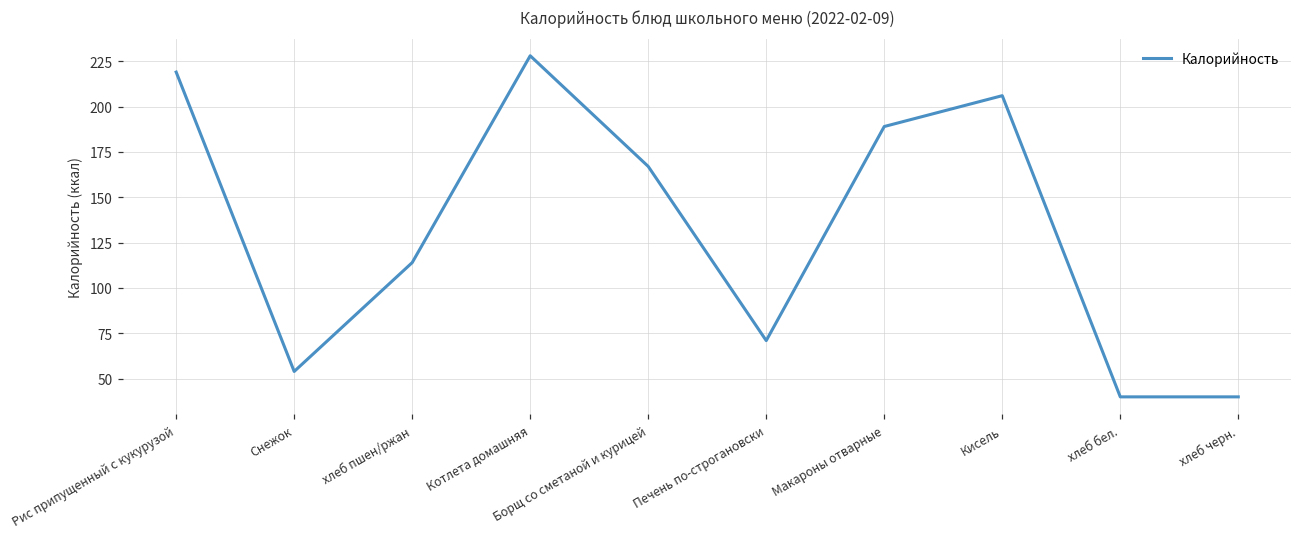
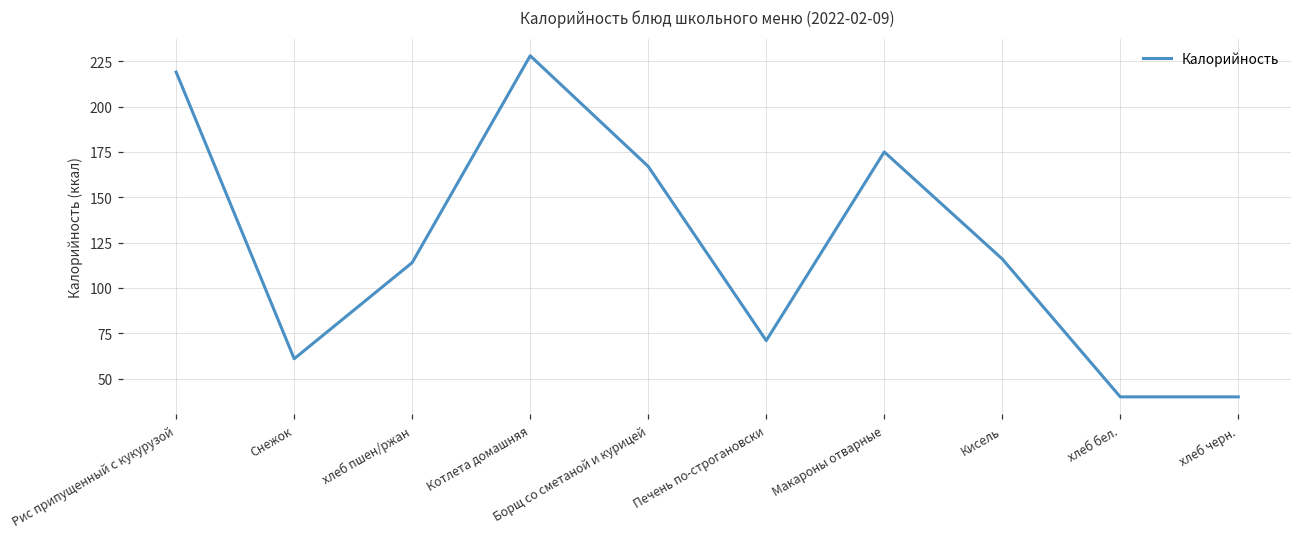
Снежок: 54 -> 61
Макароны отварные: 189 -> 175
Кисель: 206 -> 116
